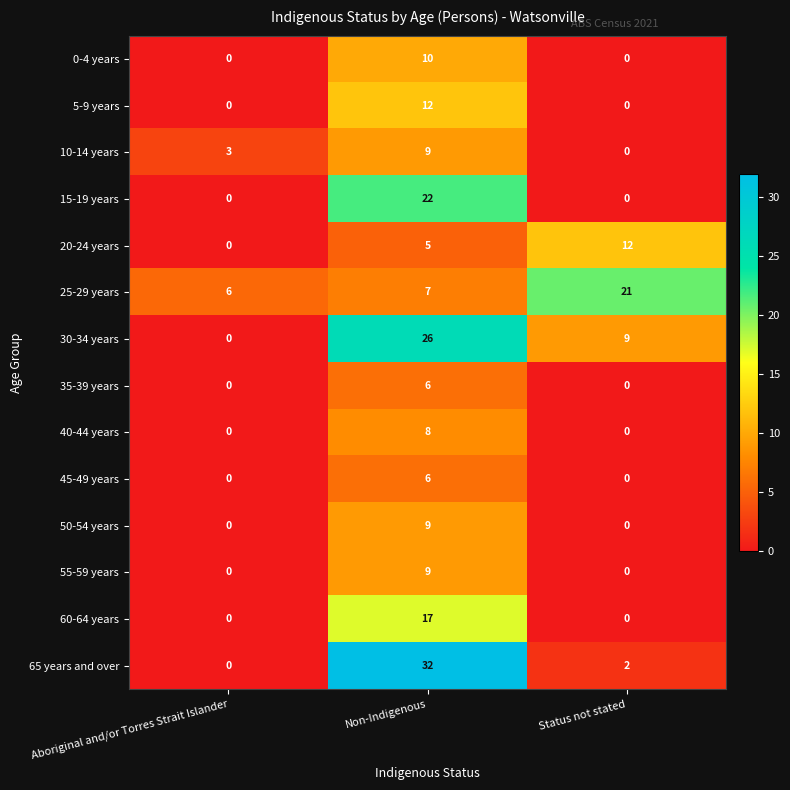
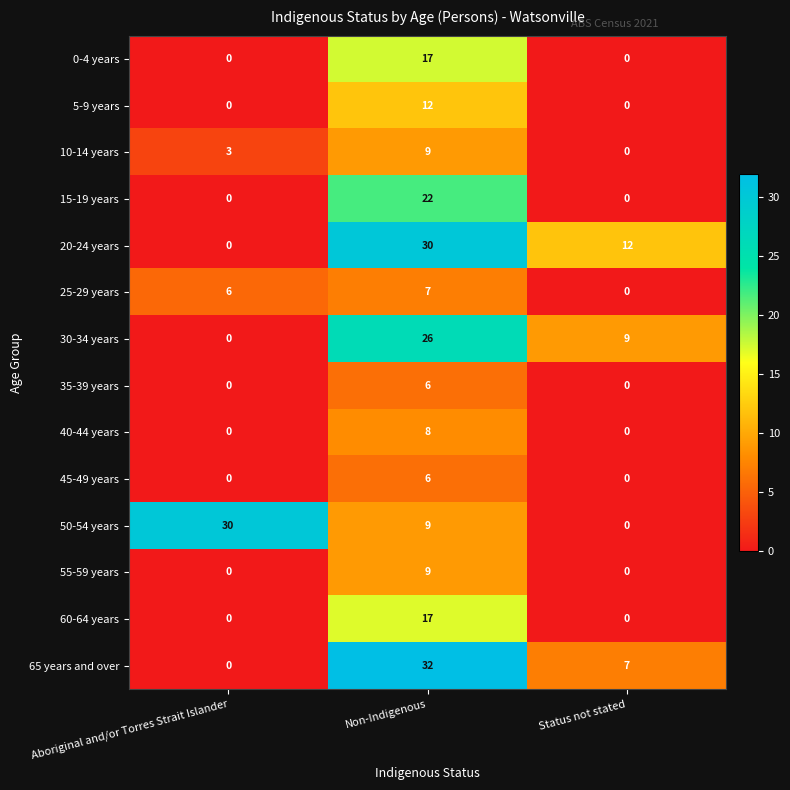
0-4 years, Non-Indigenous: 10 -> 17
20-24 years, Non-Indigenous: 5 -> 30
25-29 years, Status not stated: 21 -> 0
50-54 years, Aboriginal and/or Torres Strait Islander: 0 -> 30
65 years and over, Status not stated: 2 -> 7
